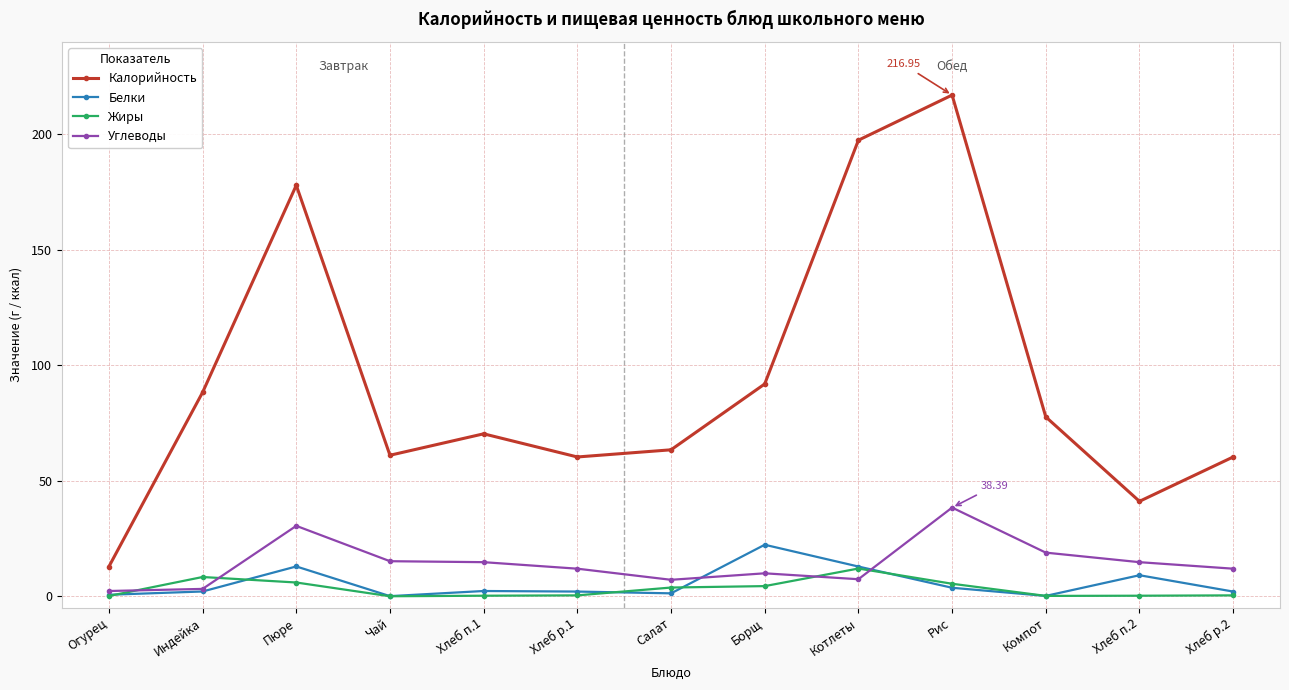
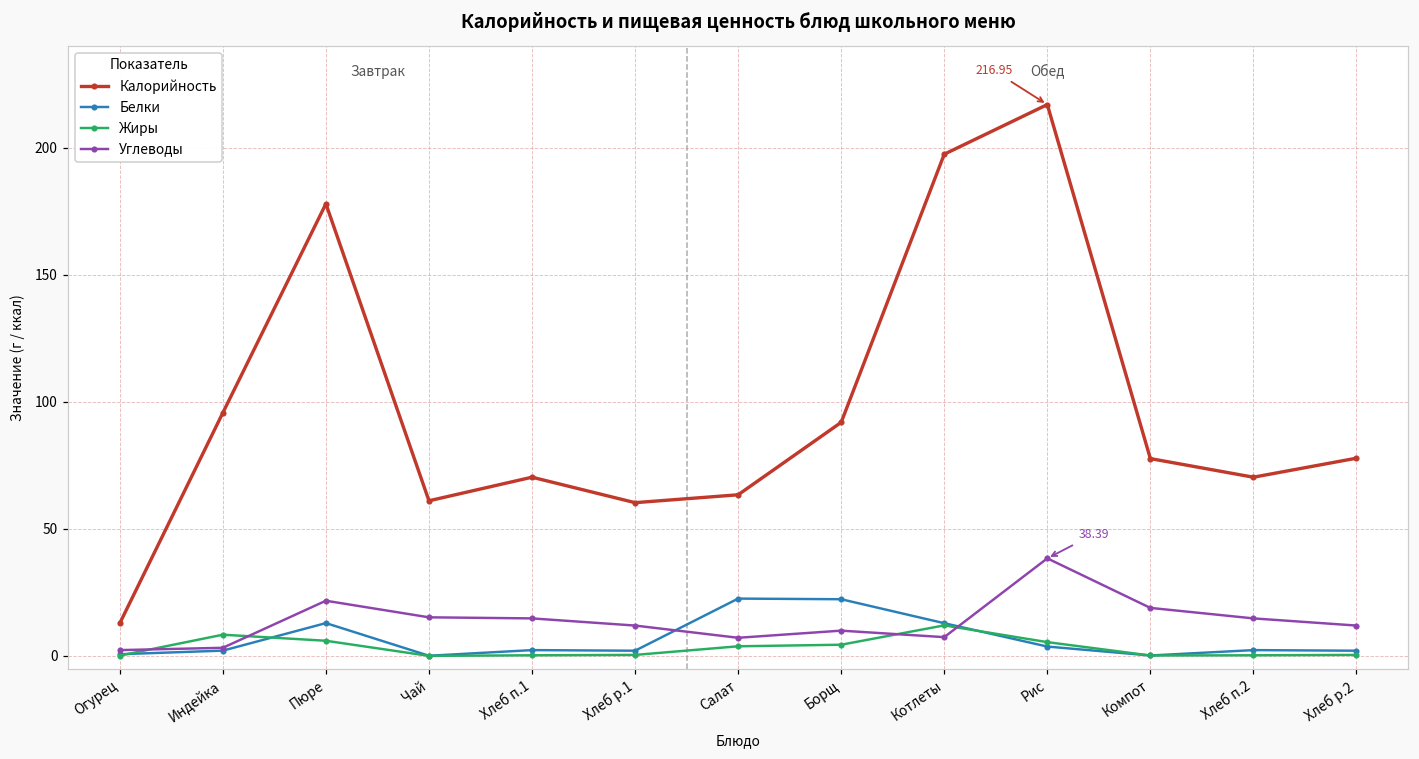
Калорийность, Индейка: 88 -> 96
Углеводы, Пюре: 30 -> 22
Белки, Салат: 1 -> 23
Калорийность, Хлеб п.2: 41 -> 70
Белки, Хлеб п.2: 9 -> 2
Калорийность, Хлеб р.2: 60 -> 78
